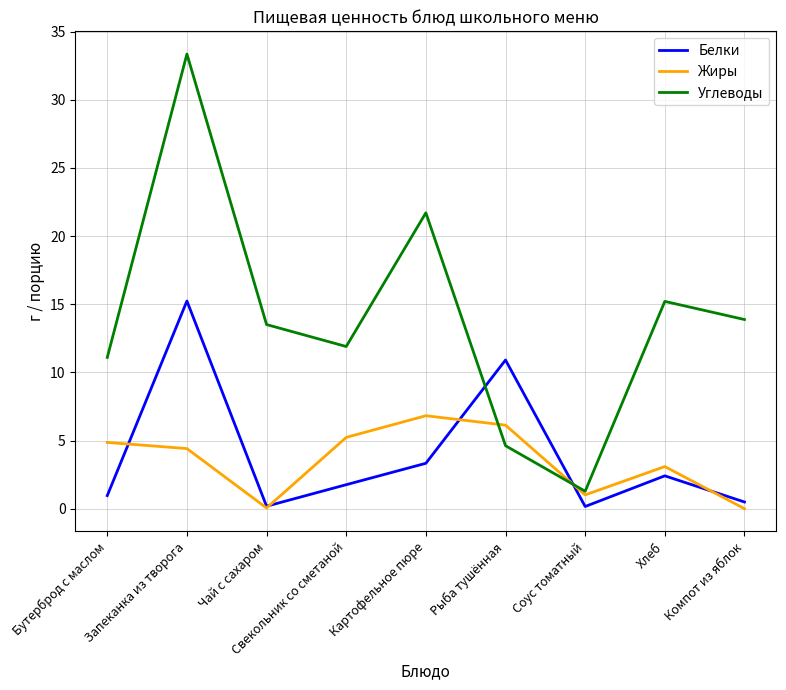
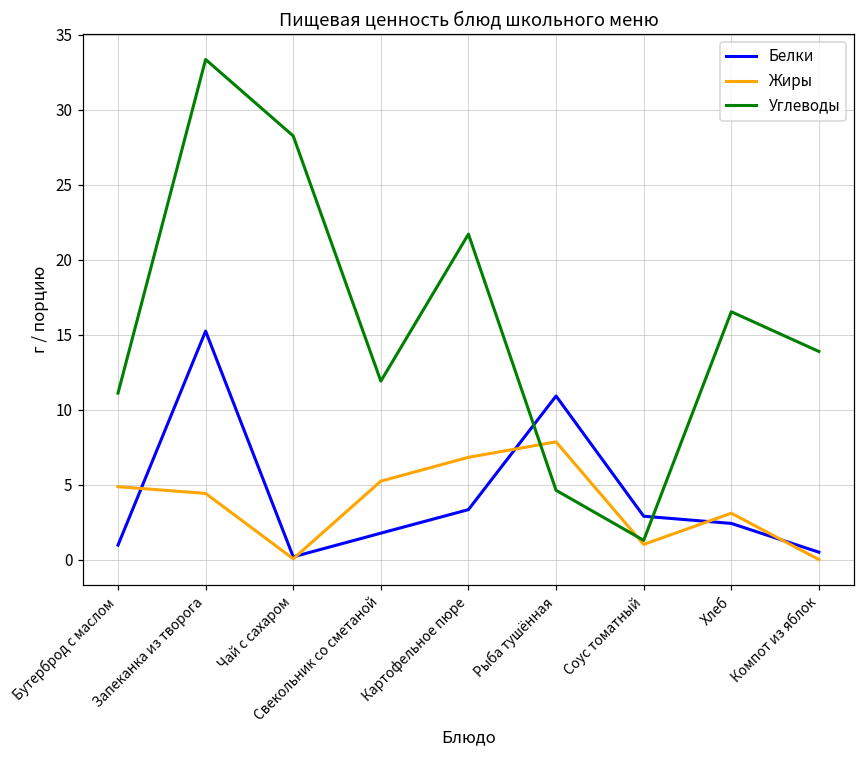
Углеводы, Чай с сахаром: 13.5 -> 28.3
Жиры, Рыба тушённая: 6.1 -> 7.9
Белки, Соус томатный: 0.2 -> 2.9
Углеводы, Хлеб: 15.2 -> 16.5
